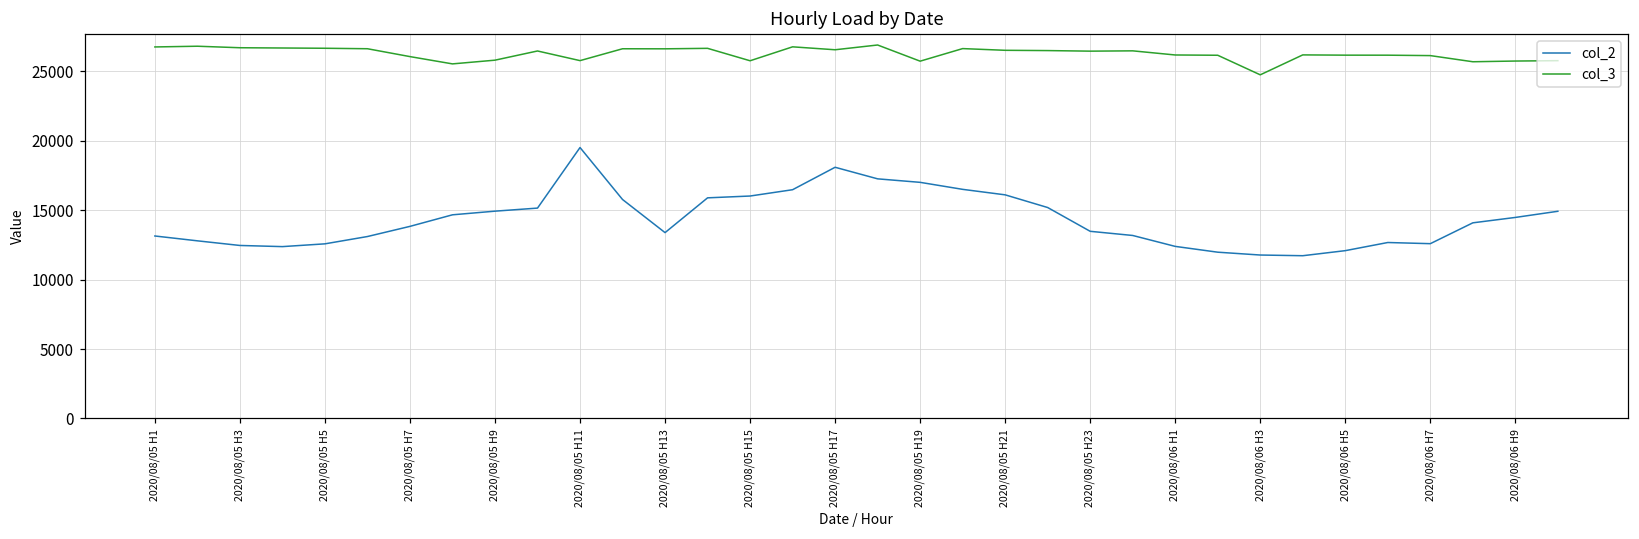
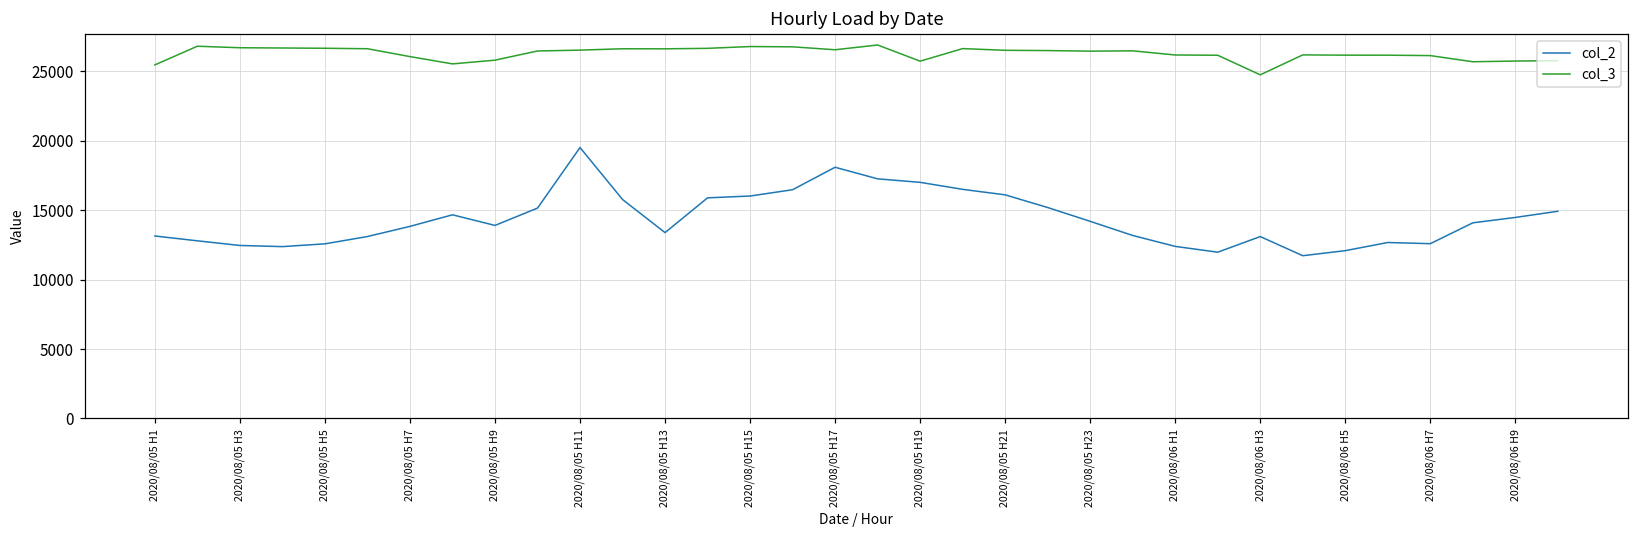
col_3, 2020/08/05 H1: 26800 -> 25500
col_2, 2020/08/05 H9: 14900 -> 13900
col_3, 2020/08/05 H11: 25800 -> 26500
col_3, 2020/08/05 H15: 25800 -> 26800
col_2, 2020/08/05 H23: 13500 -> 14200
col_2, 2020/08/06 H3: 11800 -> 13100
